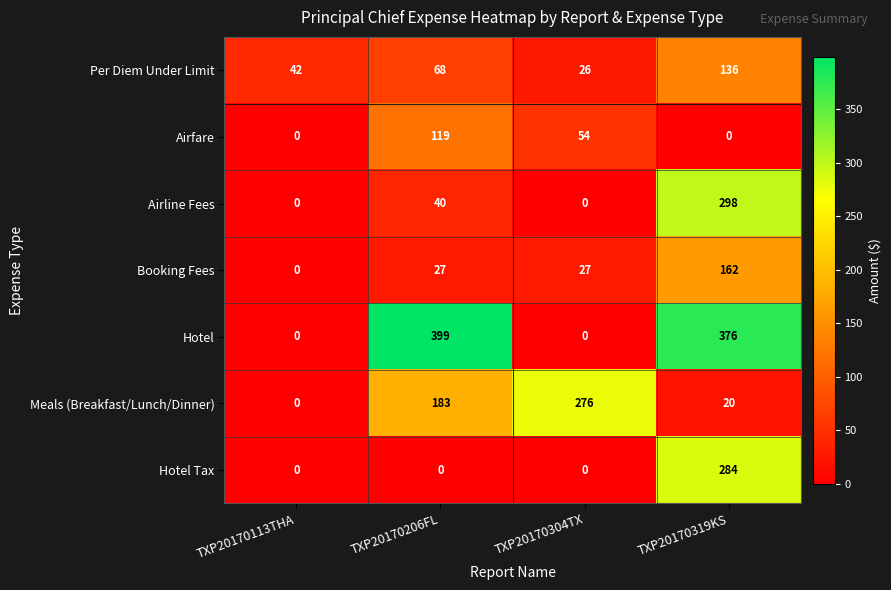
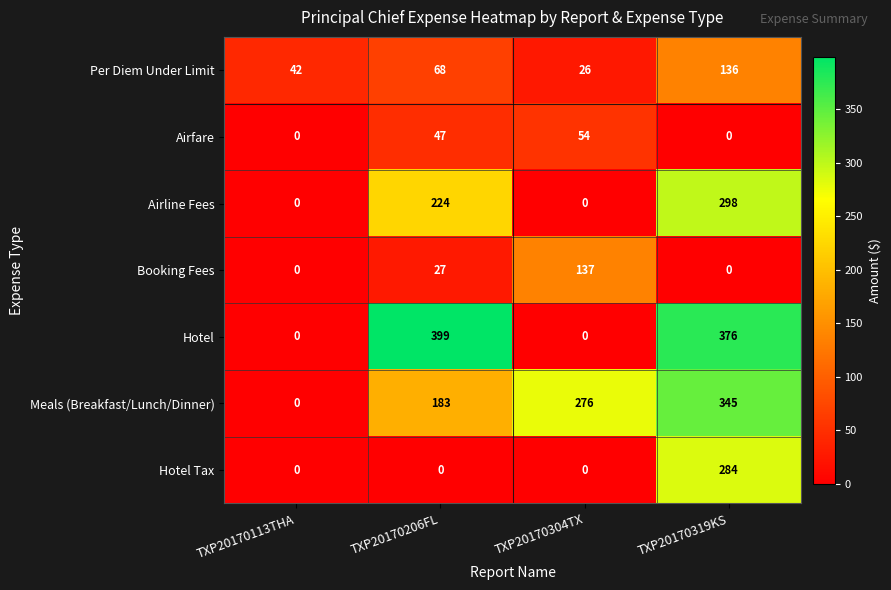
Airfare, TXP20170206FL: 119 -> 47
Airline Fees, TXP20170206FL: 40 -> 224
Booking Fees, TXP20170304TX: 27 -> 137
Booking Fees, TXP20170319KS: 162 -> 0
Meals (Breakfast/Lunch/Dinner), TXP20170319KS: 20 -> 345
